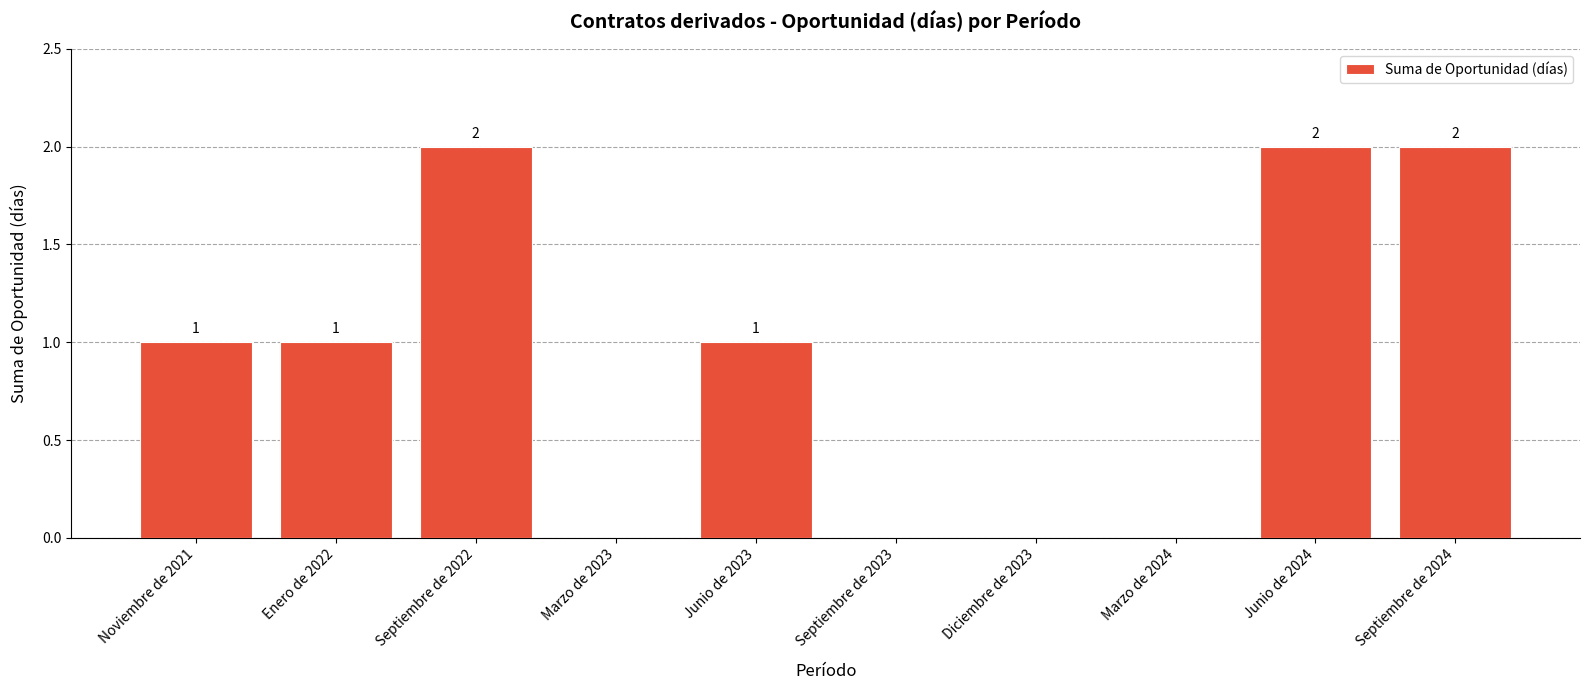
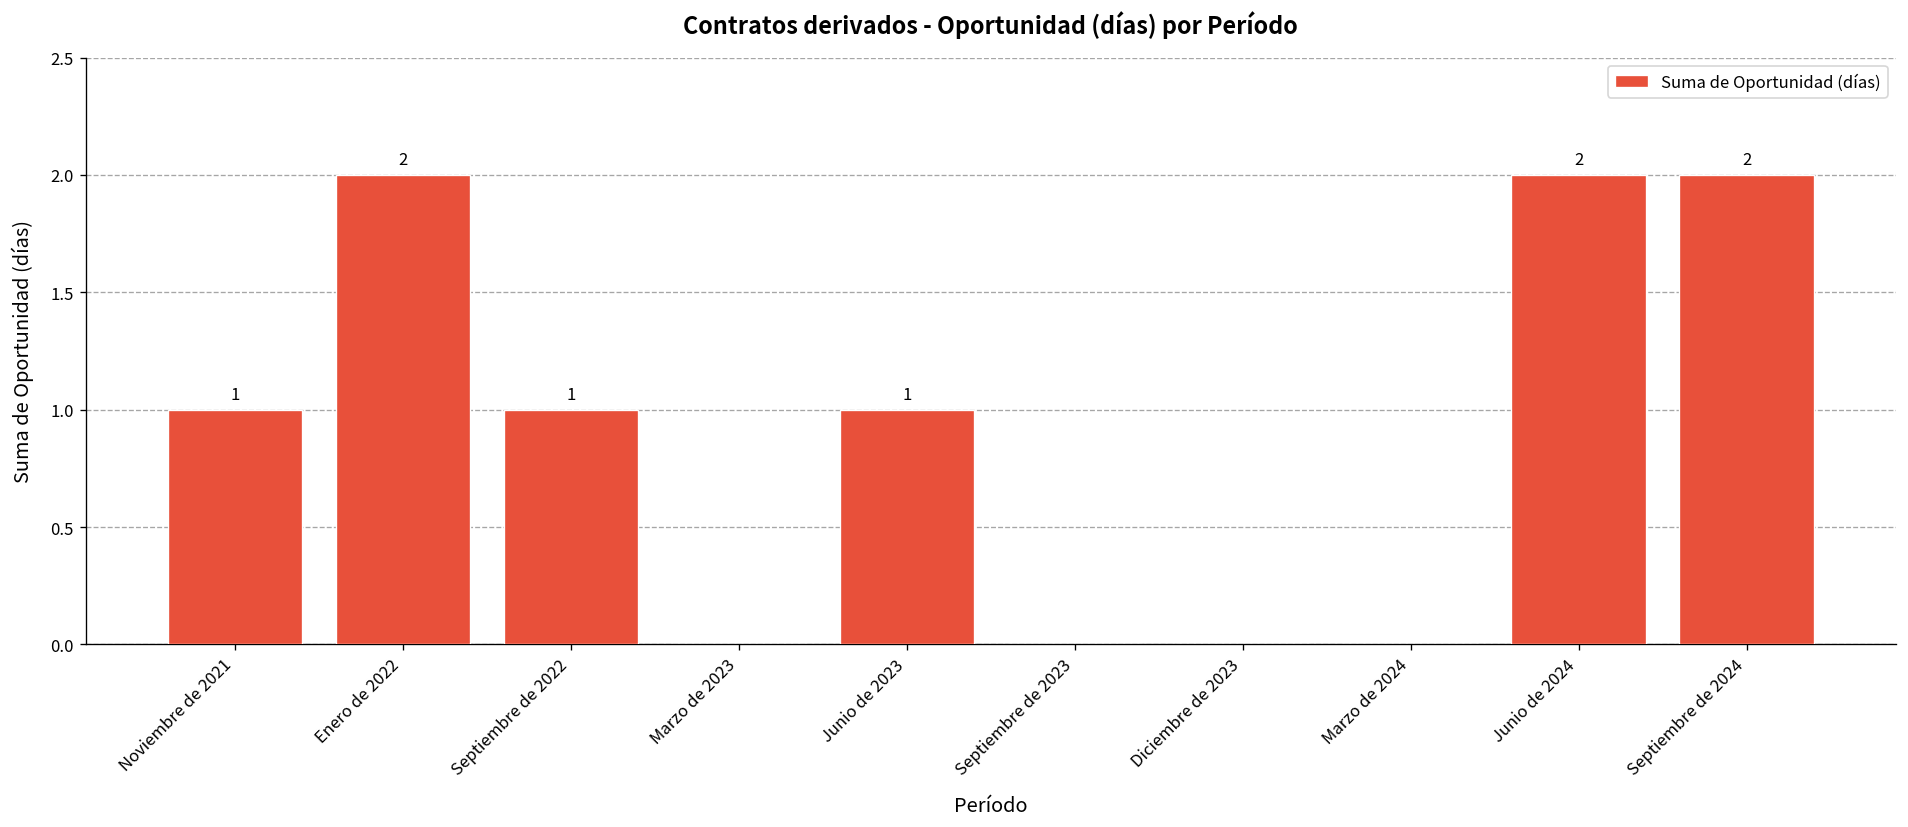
Enero de 2022: 1 -> 2
Septiembre de 2022: 2 -> 1
